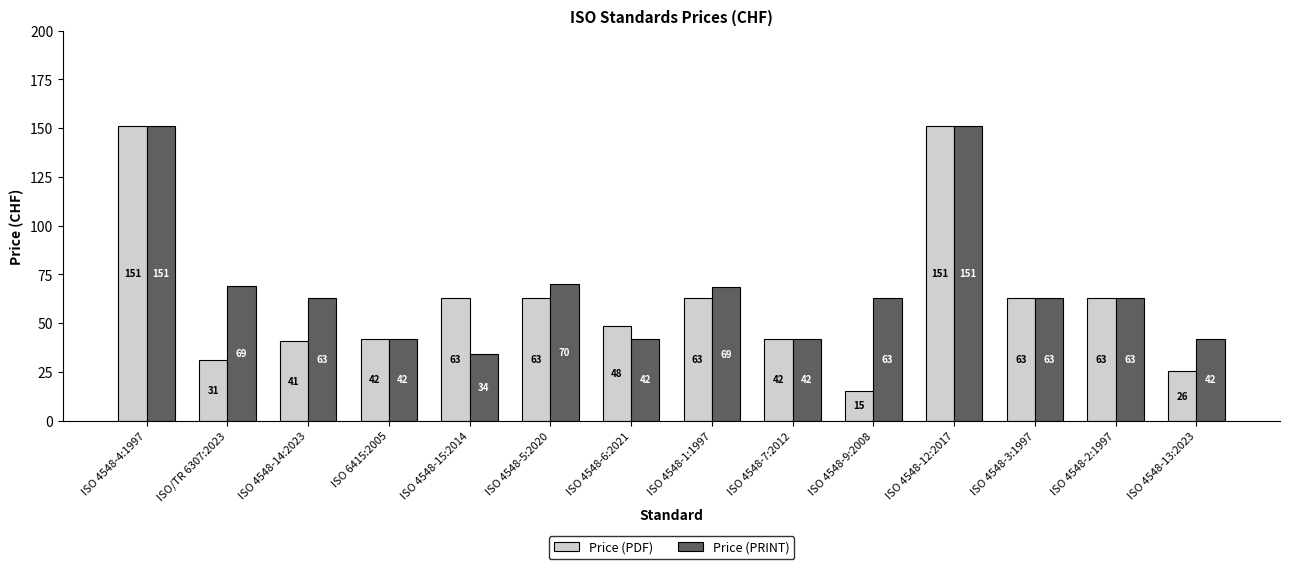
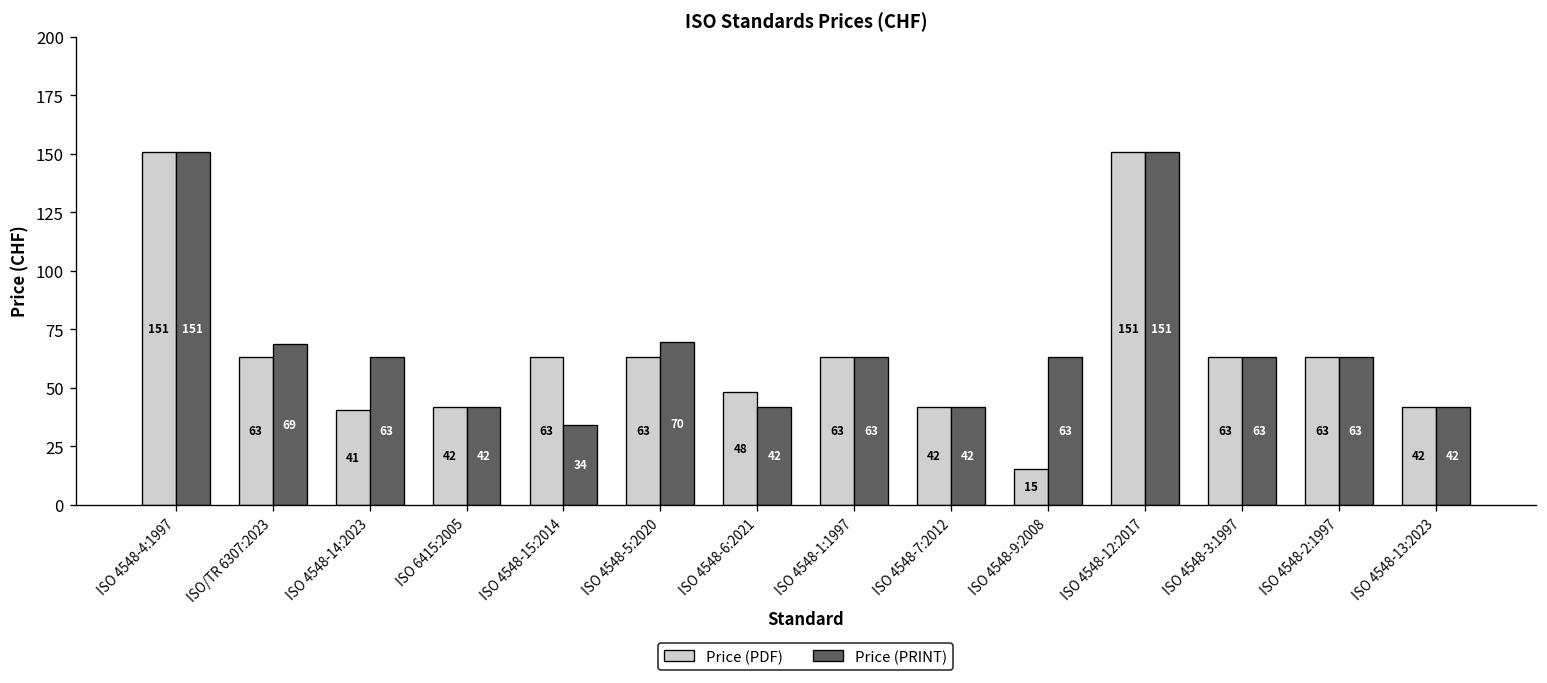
Price (PDF), ISO/TR 6307:2023: 31 -> 63
Price (PRINT), ISO 4548-1:1997: 69 -> 63
Price (PDF), ISO 4548-13:2023: 26 -> 42
